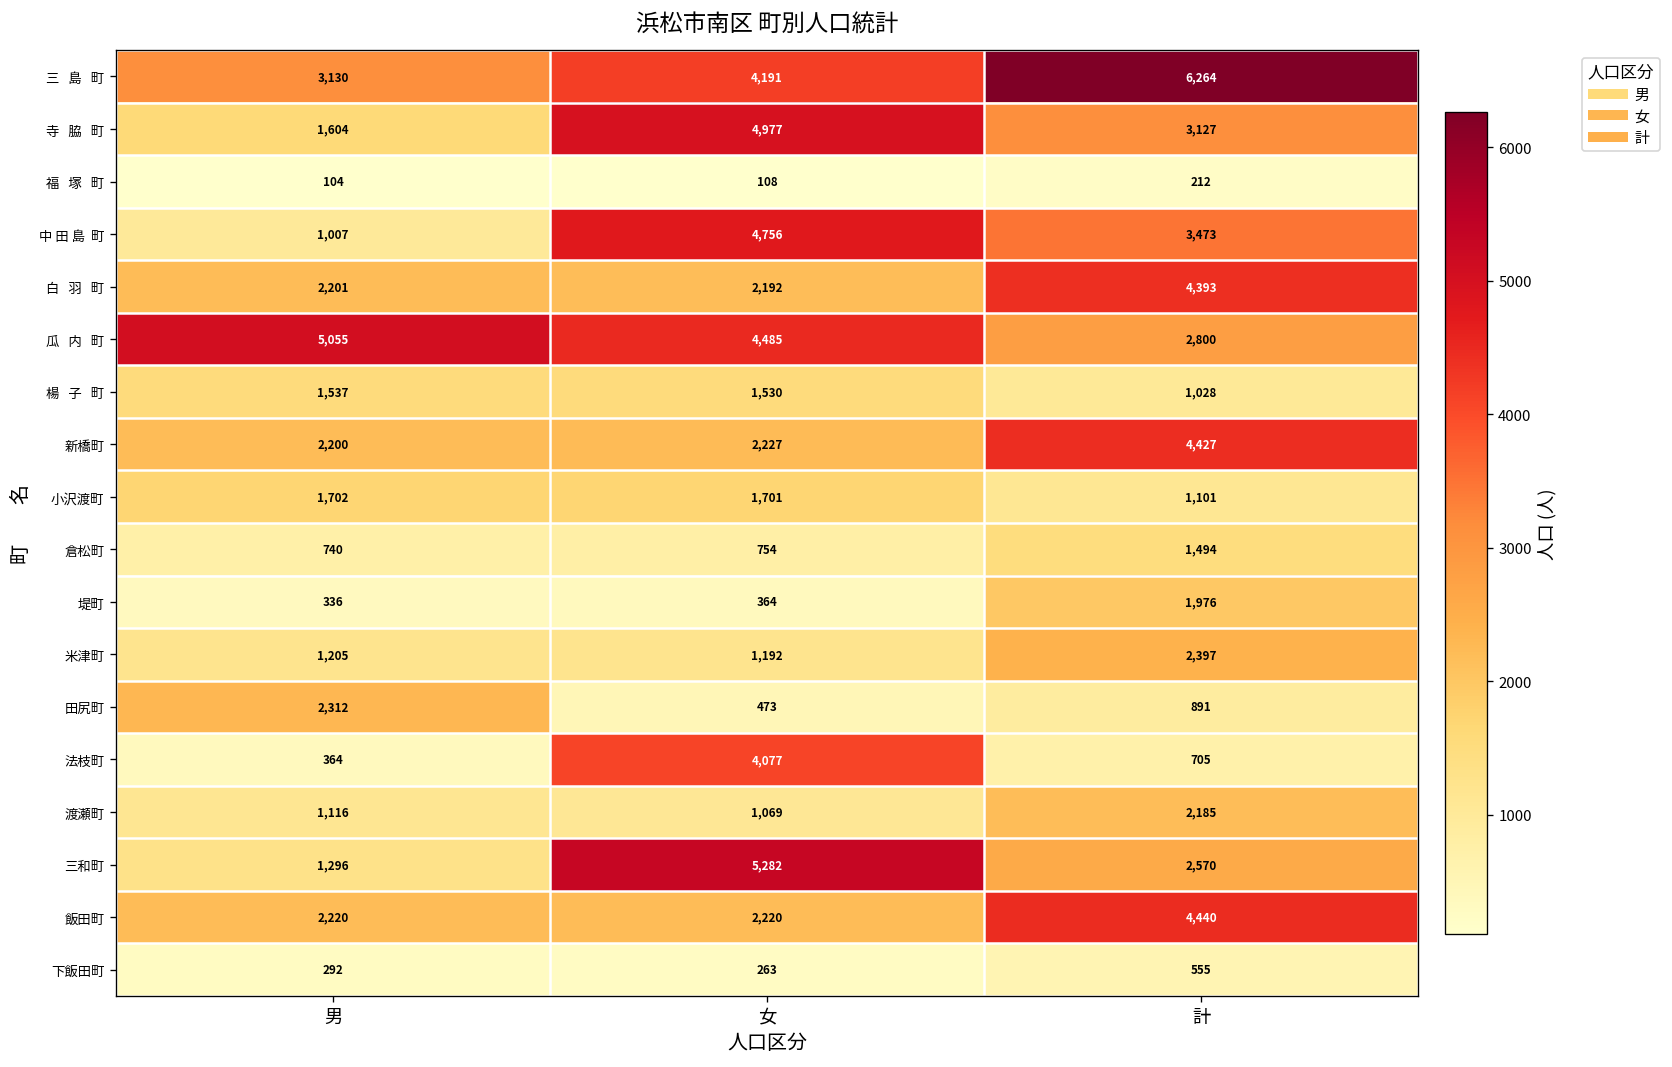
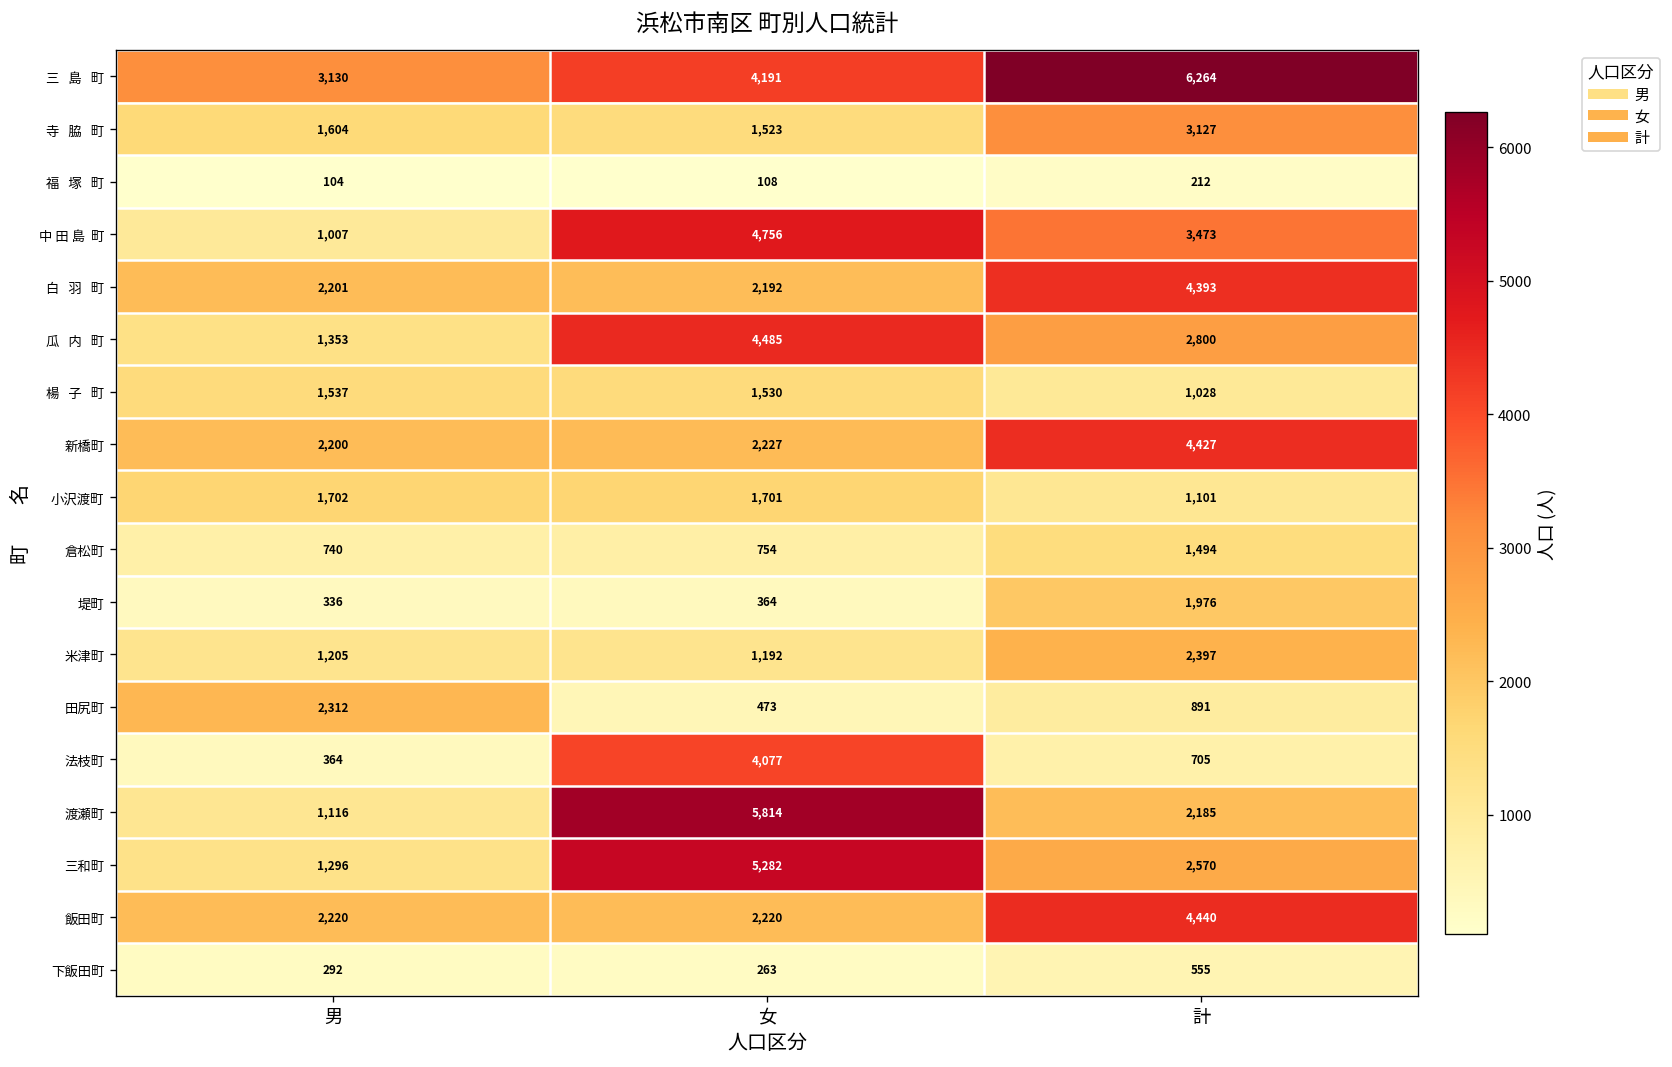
寺 脇 町, 女: 4,977 -> 1,523
瓜 内 町, 男: 5,055 -> 1,353
渡瀬町, 女: 1,069 -> 5,814
